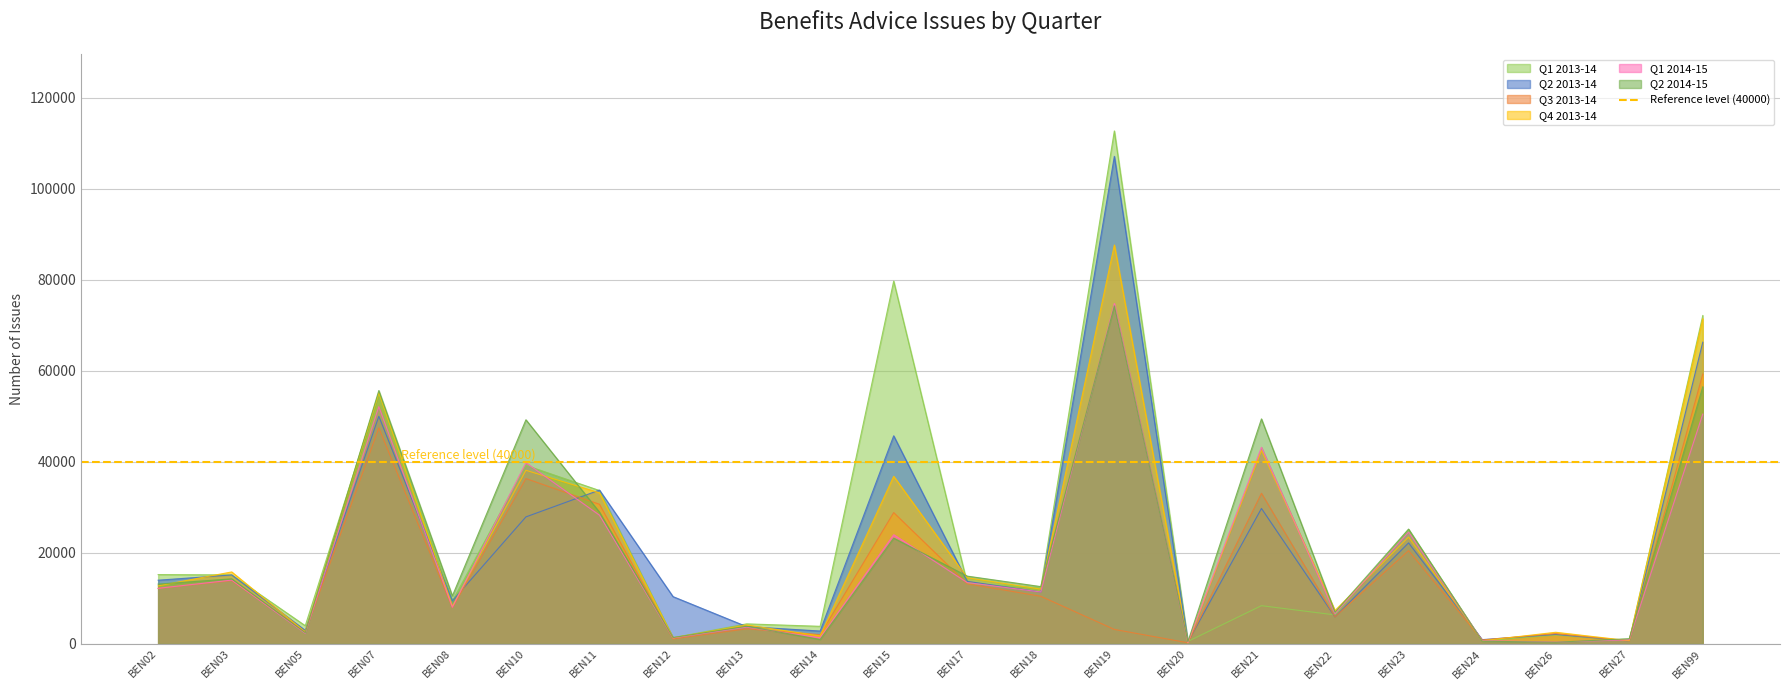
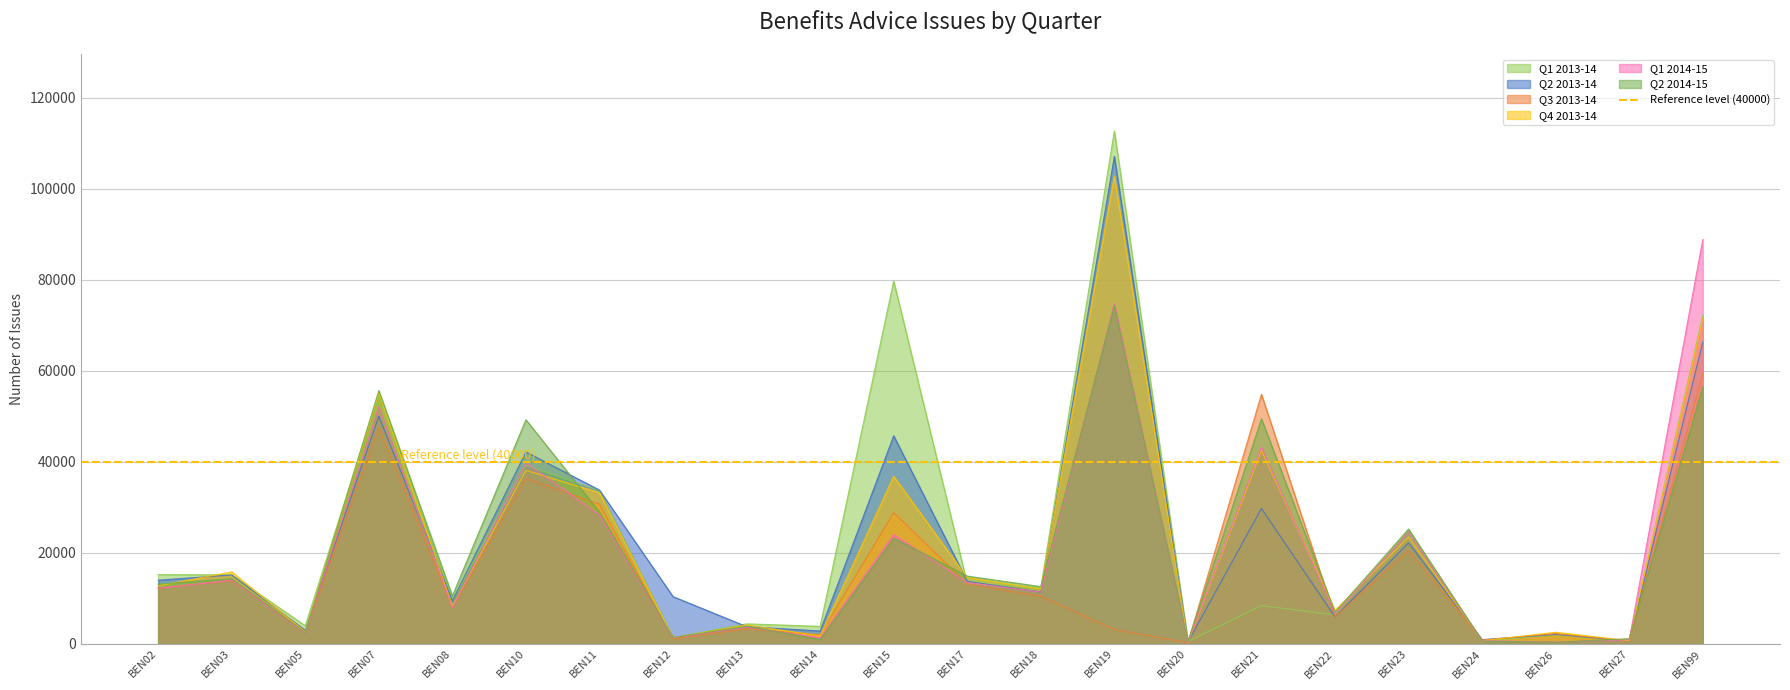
Q2 2013-14, BEN10: 28000 -> 42000
Q4 2013-14, BEN19: 88000 -> 103000
Q3 2013-14, BEN21: 33000 -> 55000
Q1 2014-15, BEN99: 51000 -> 89000
